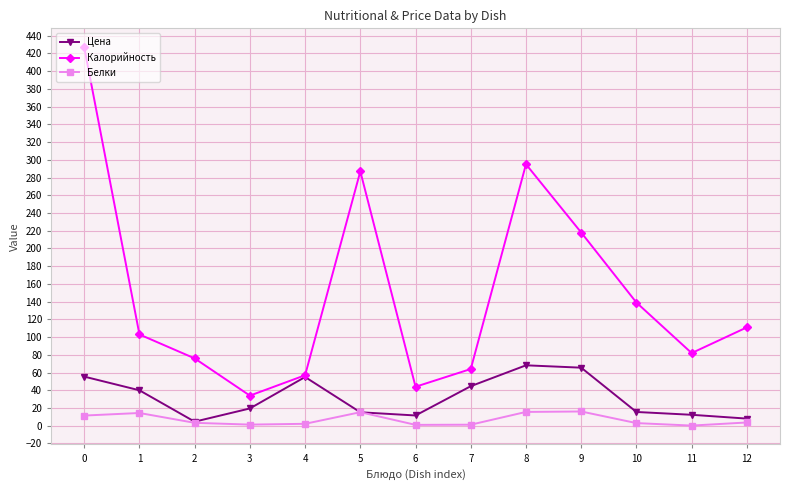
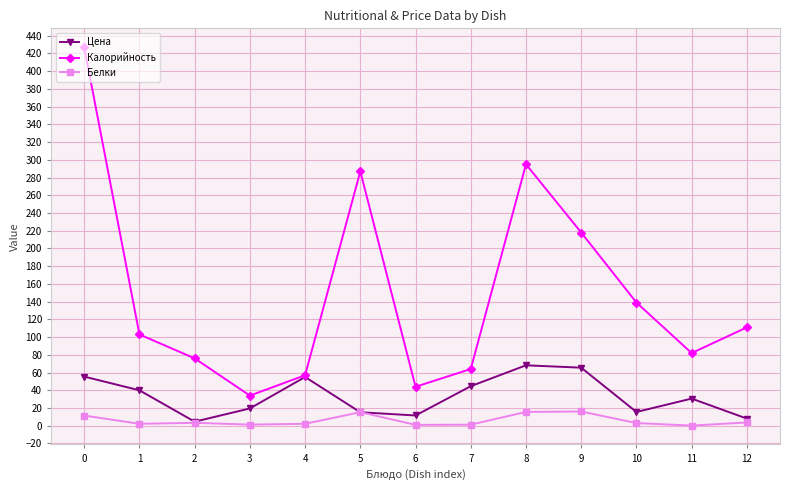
Белки, 1: 10 -> 0
Цена, 11: 10 -> 30
